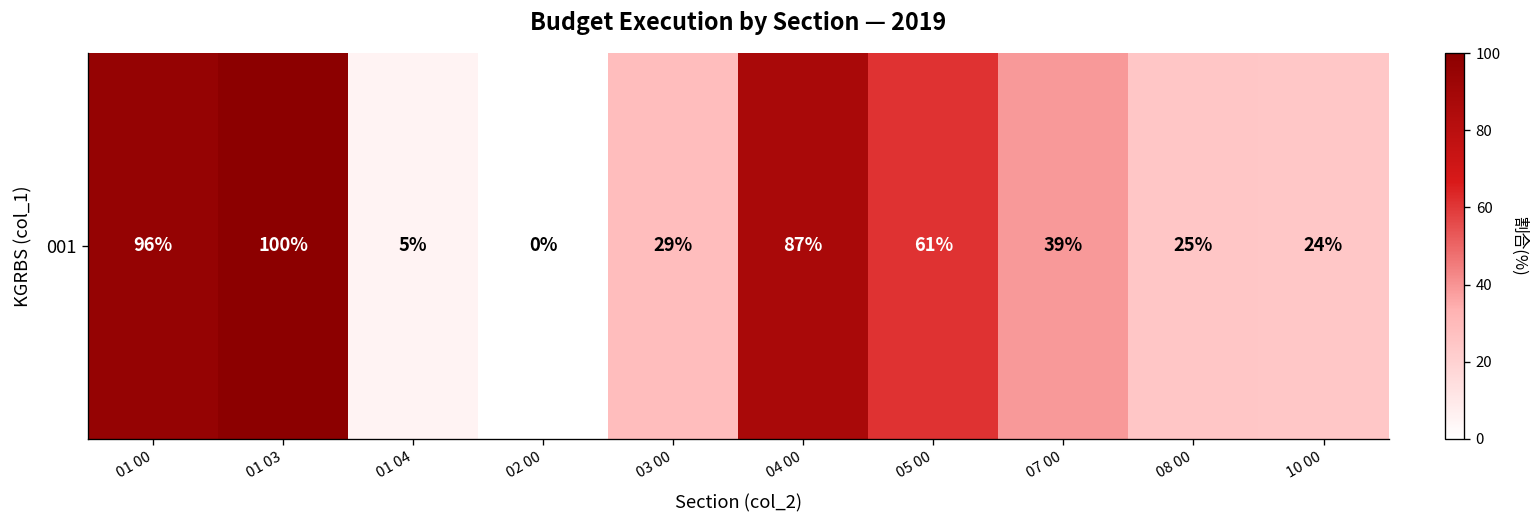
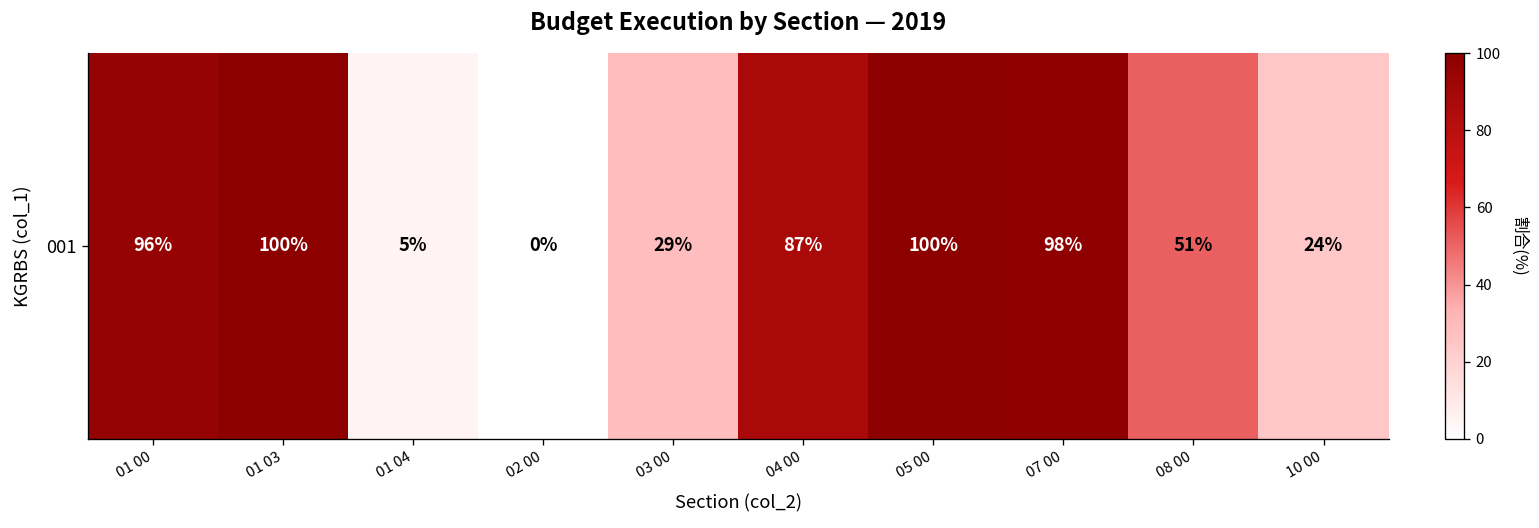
001, 05 00: 61% -> 100%
001, 07 00: 39% -> 98%
001, 08 00: 25% -> 51%
